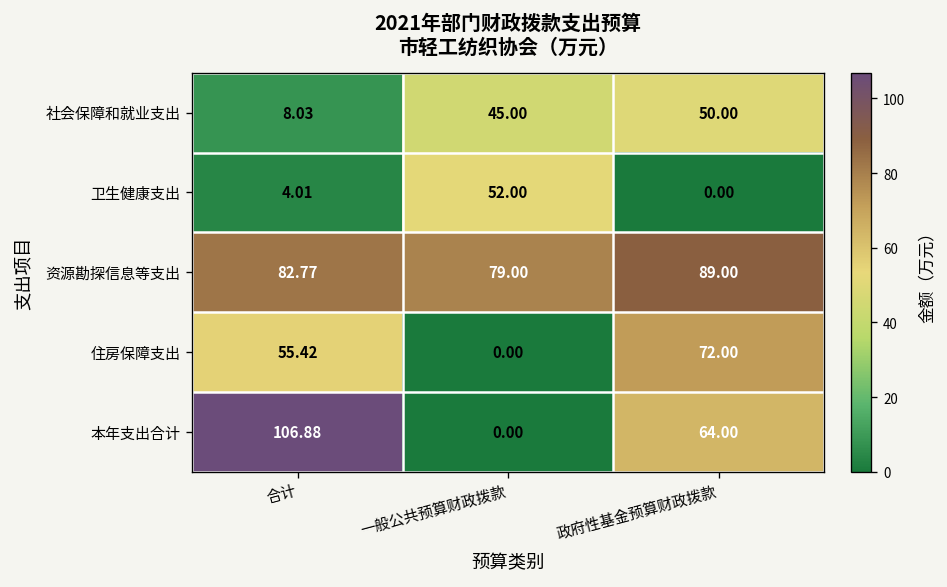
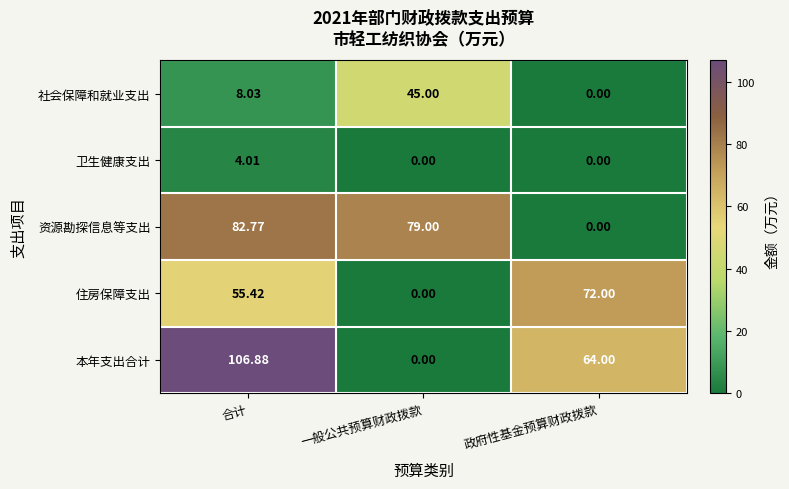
社会保障和就业支出, 政府性基金预算财政拨款: 50.00 -> 0.00
卫生健康支出, 一般公共预算财政拨款: 52.00 -> 0.00
资源勘探信息等支出, 政府性基金预算财政拨款: 89.00 -> 0.00
